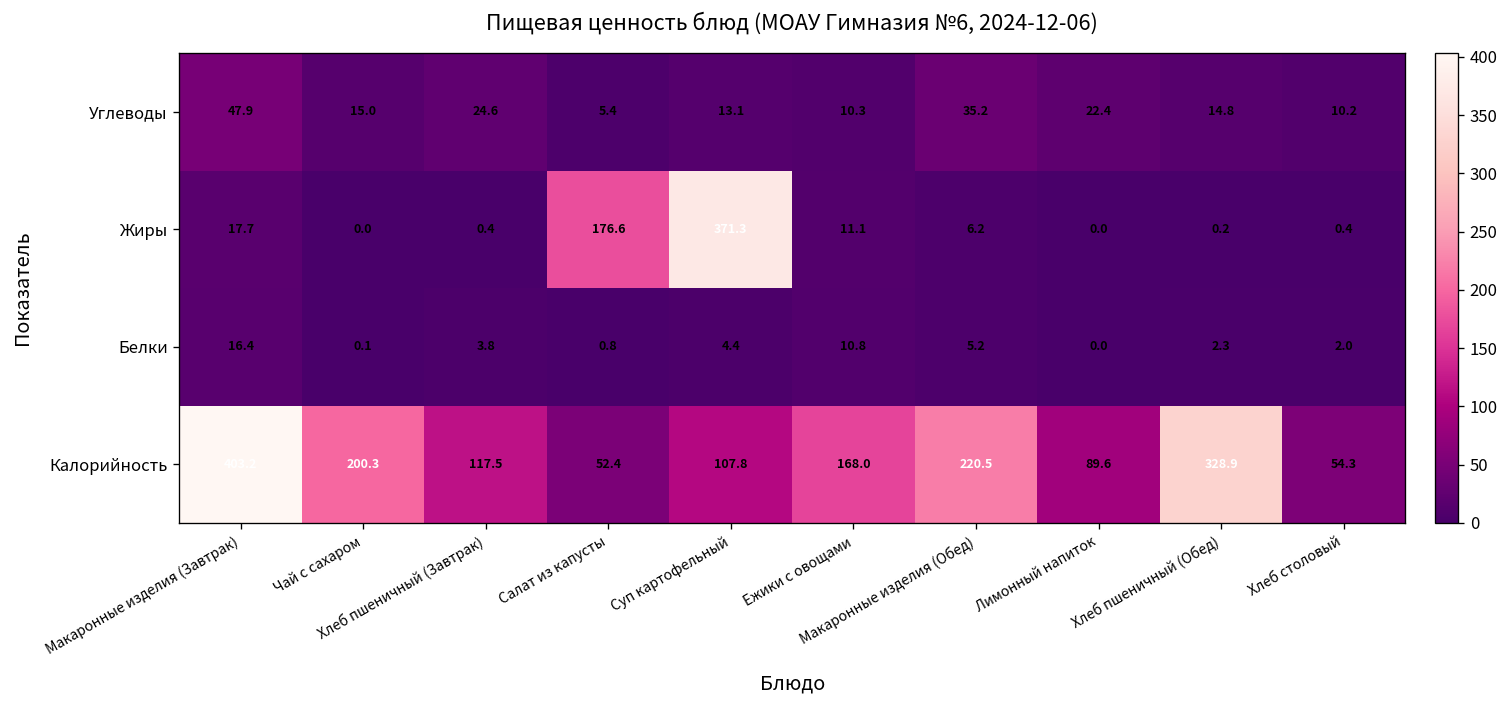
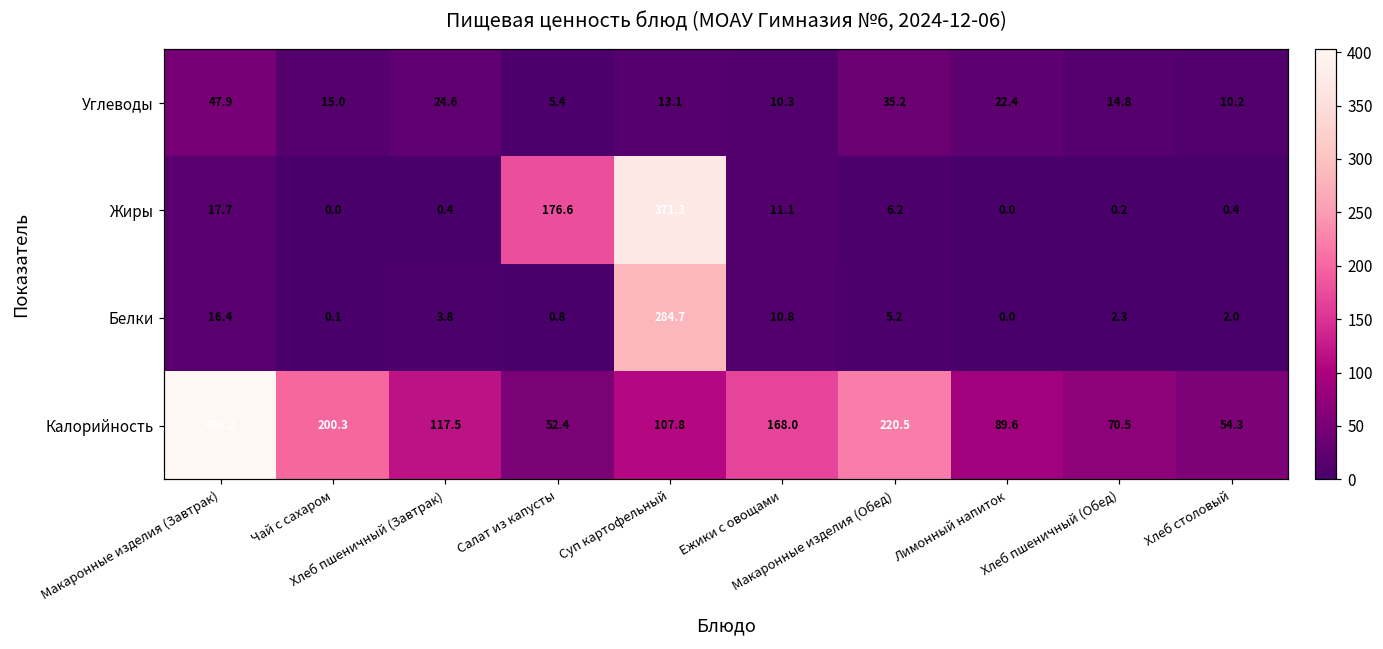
Белки, Суп картофельный: 4.4 -> 284.7
Калорийность, Хлеб пшеничный (Обед): 328.9 -> 70.5
